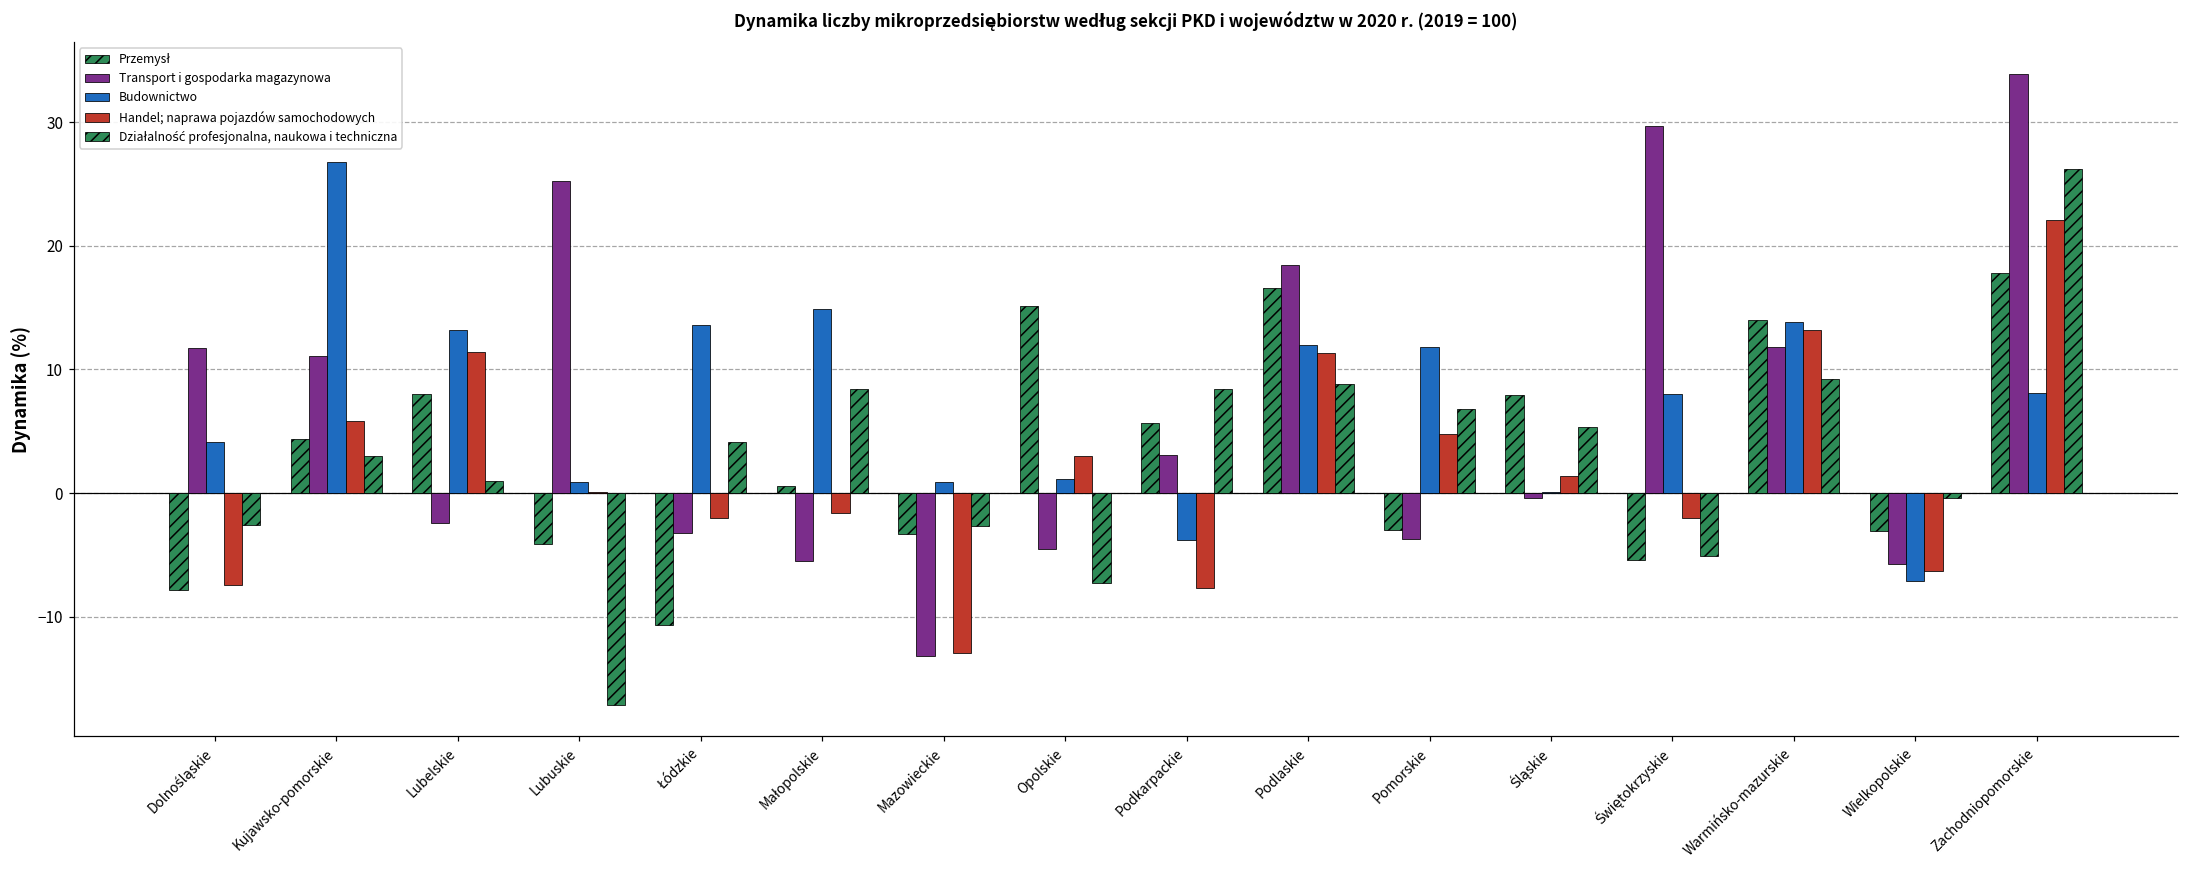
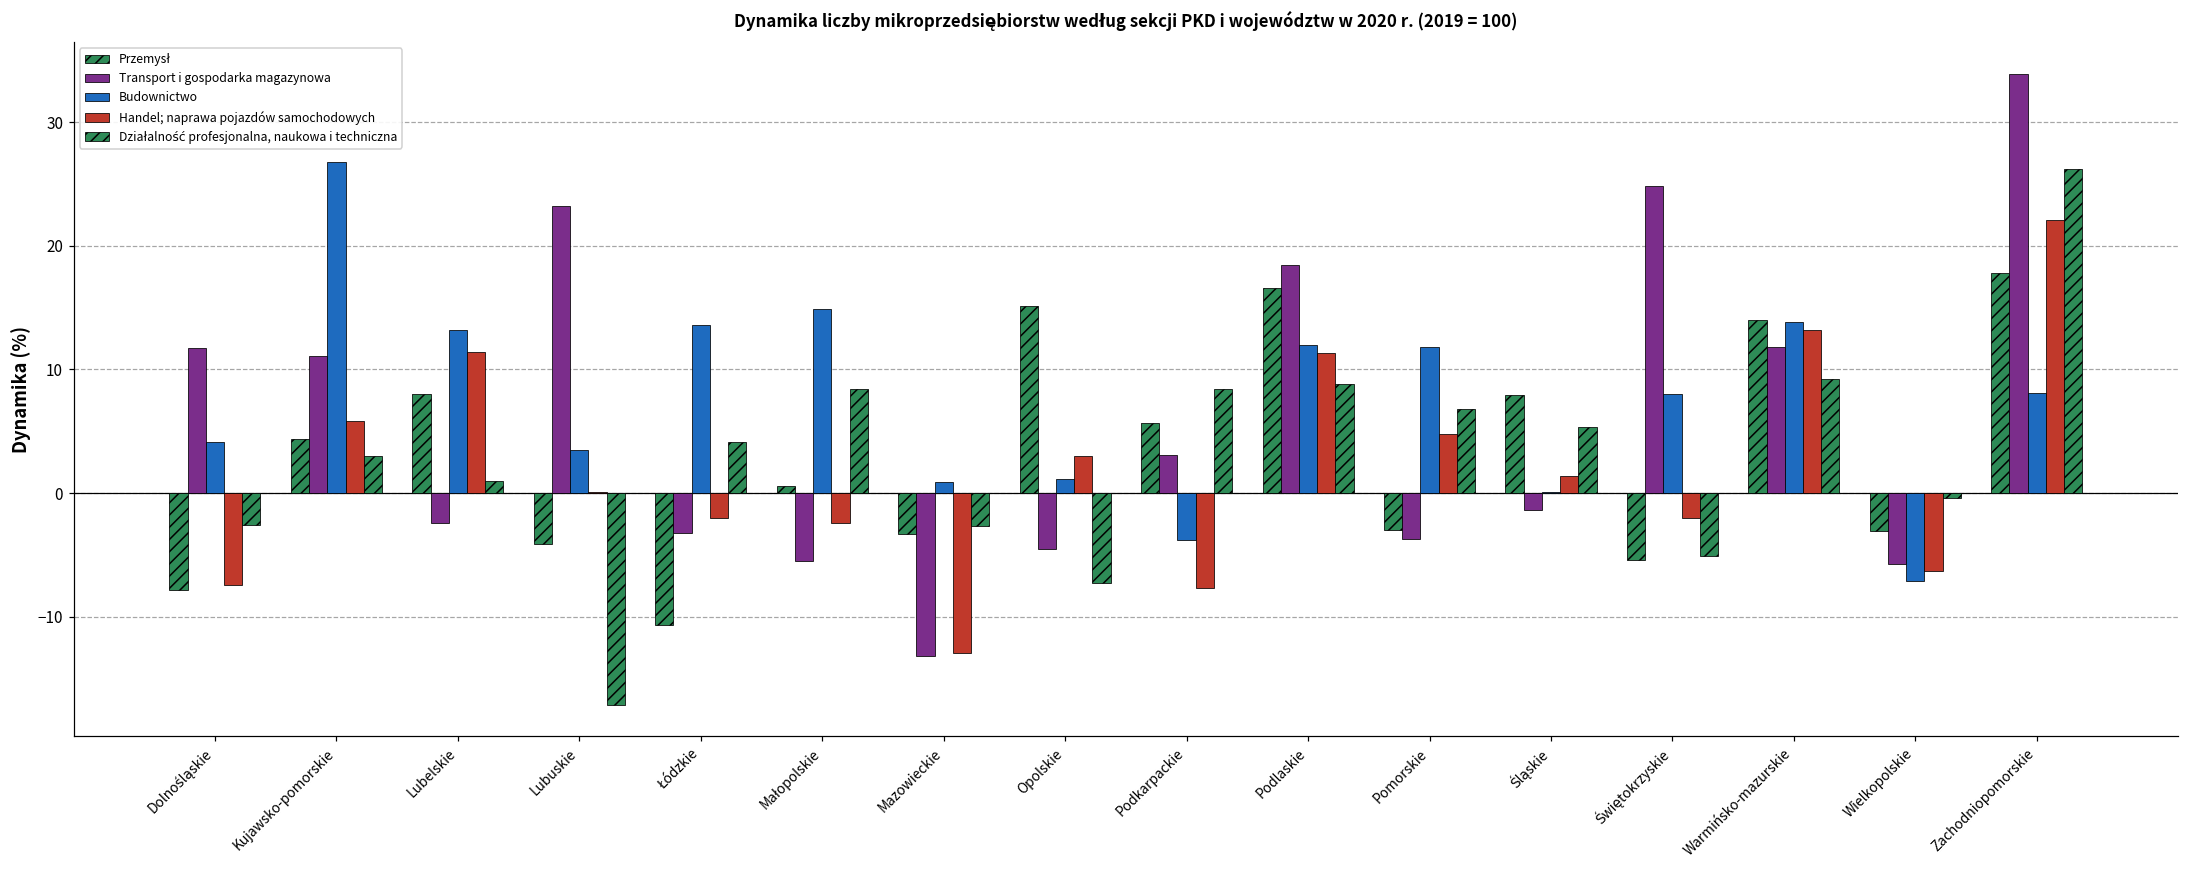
Transport i gospodarka magazynowa, Lubuskie: 25.2 -> 23.2
Budownictwo, Lubuskie: 0.9 -> 3.5
Handel; naprawa pojazdów samochodowych, Małopolskie: -1.6 -> -2.4
Transport i gospodarka magazynowa, Śląskie: -0.4 -> -1.4
Transport i gospodarka magazynowa, Świętokrzyskie: 29.7 -> 24.8
